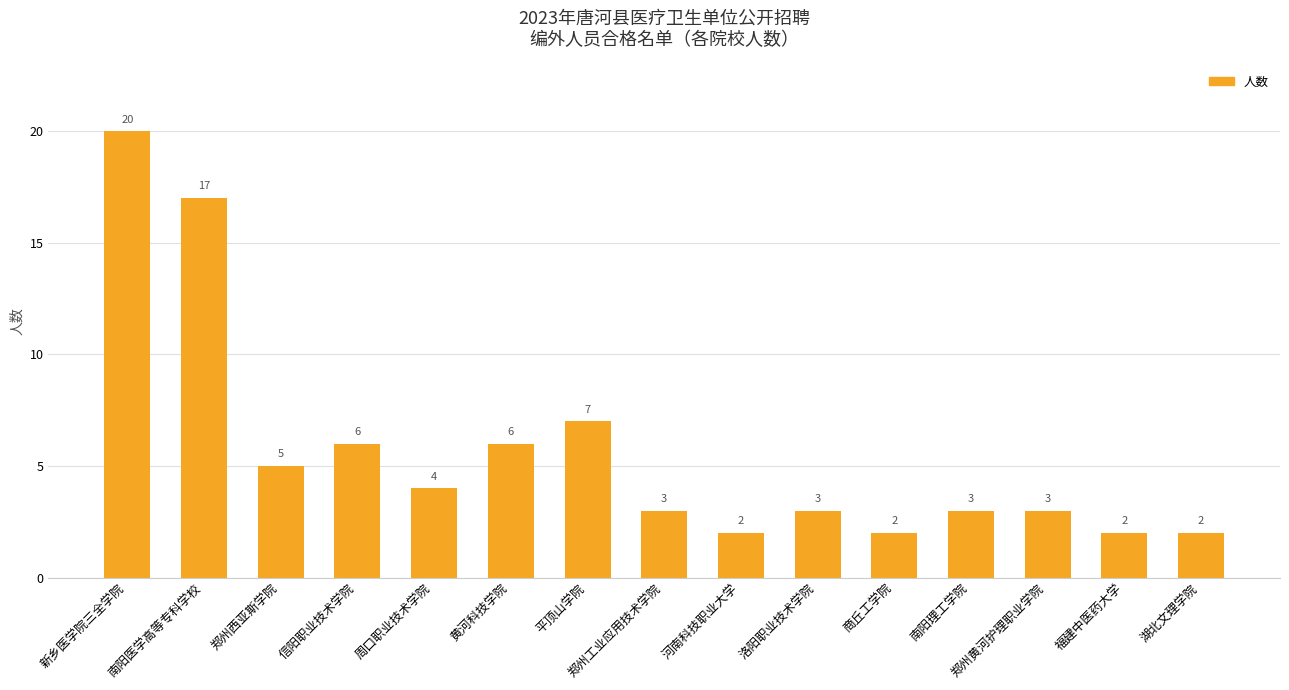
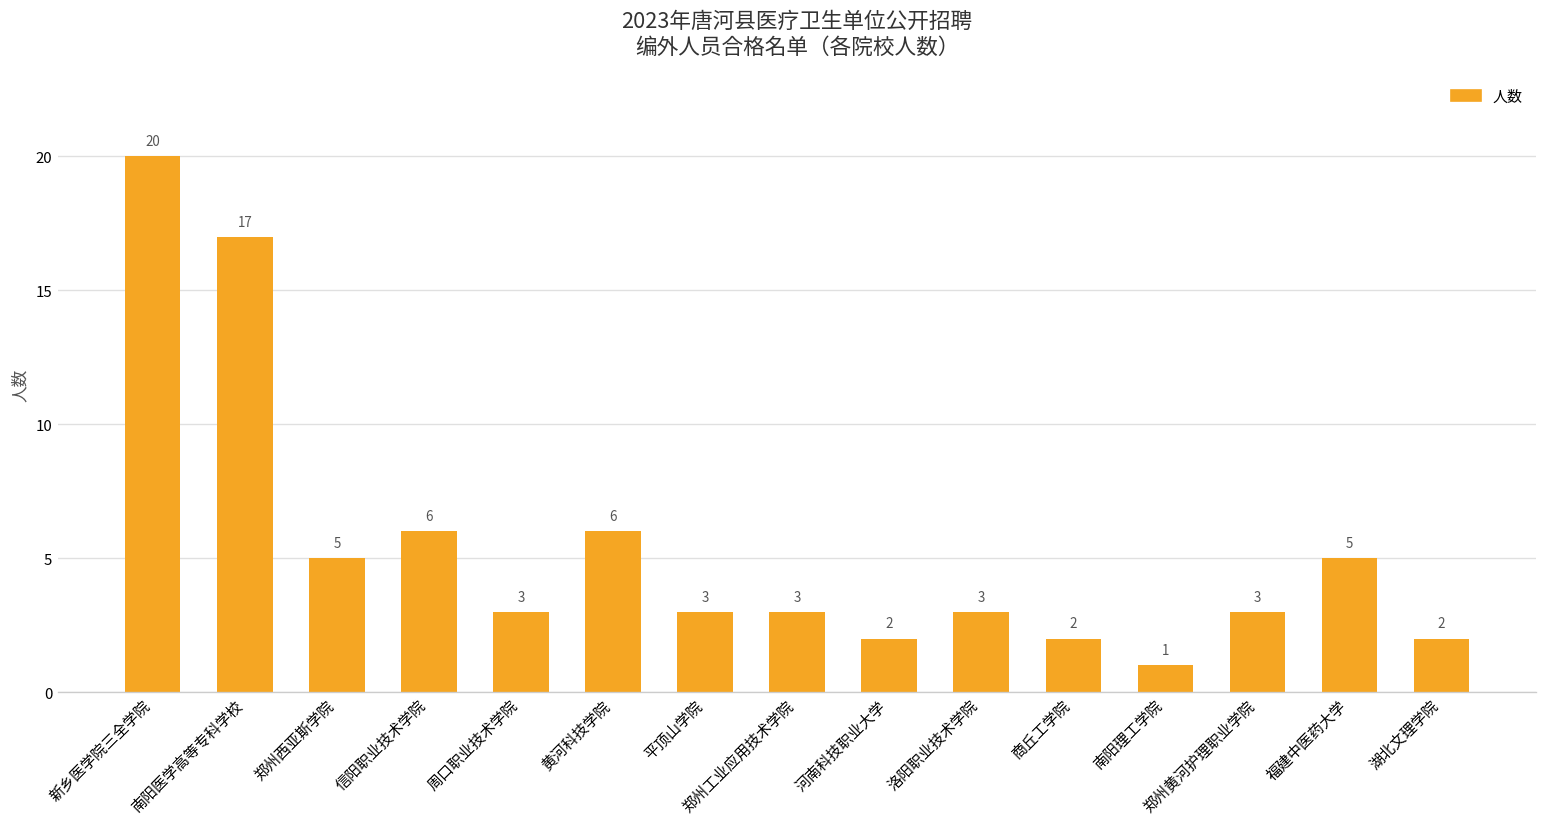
周口职业技术学院: 4 -> 3
平顶山学院: 7 -> 3
南阳理工学院: 3 -> 1
福建中医药大学: 2 -> 5
